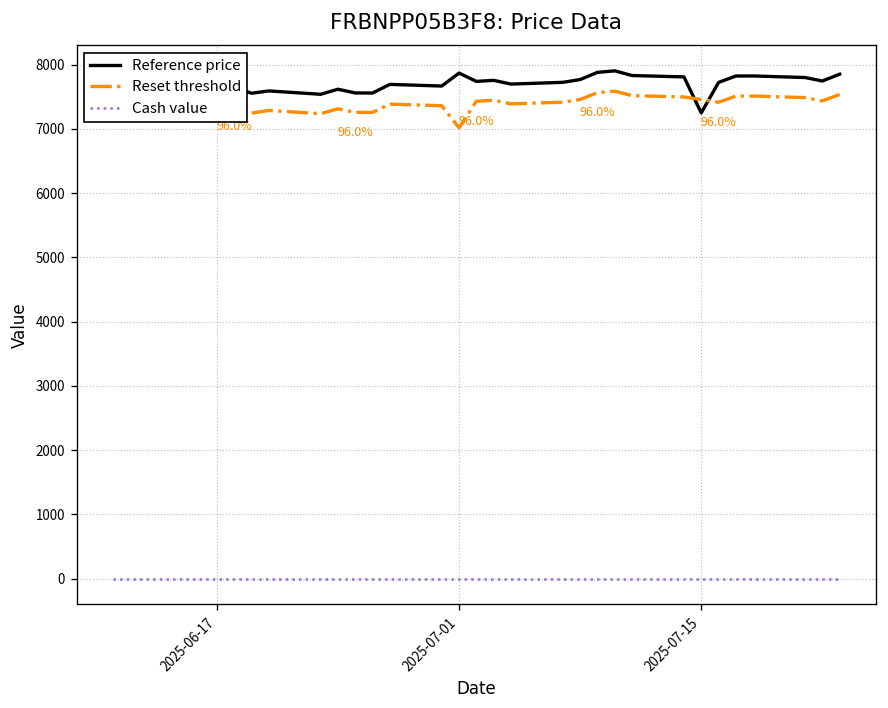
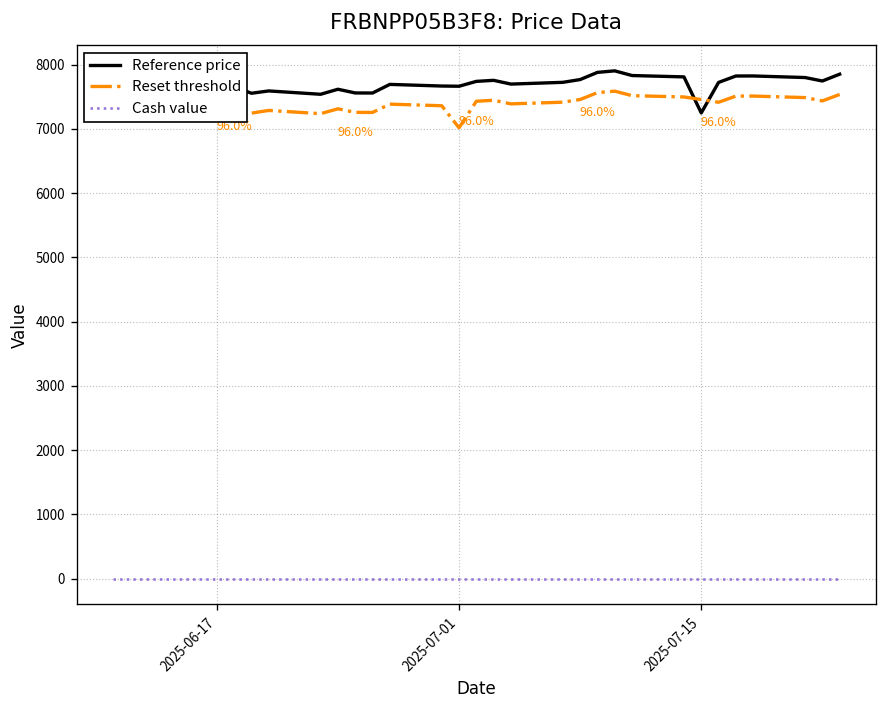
Reference price, 2025-07-01: 7900 -> 7700
